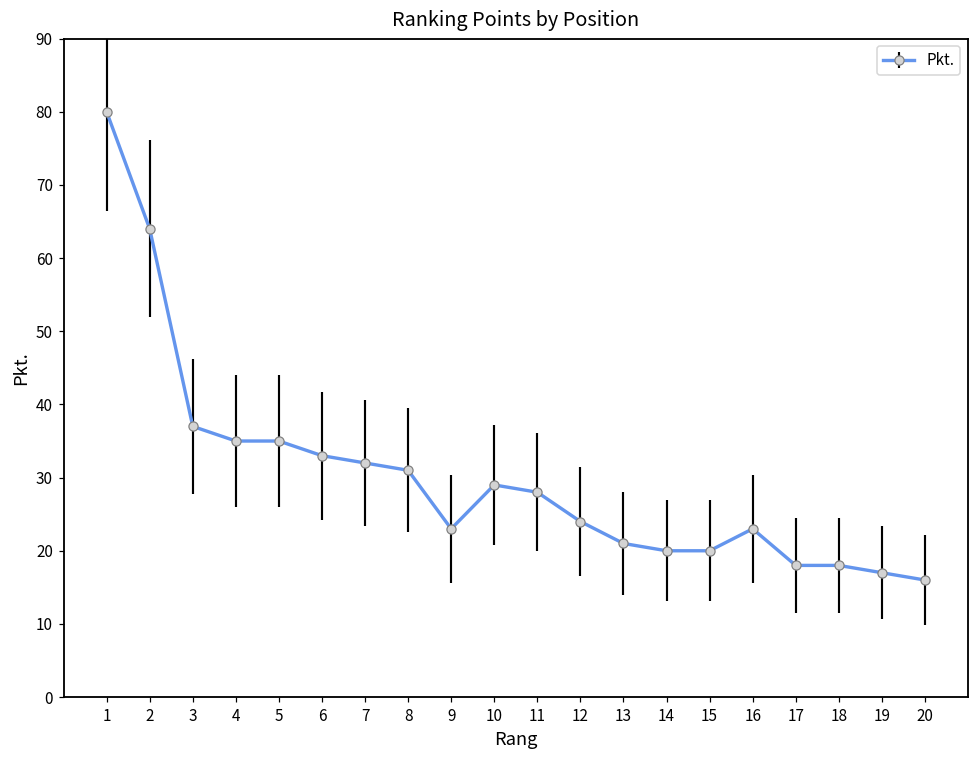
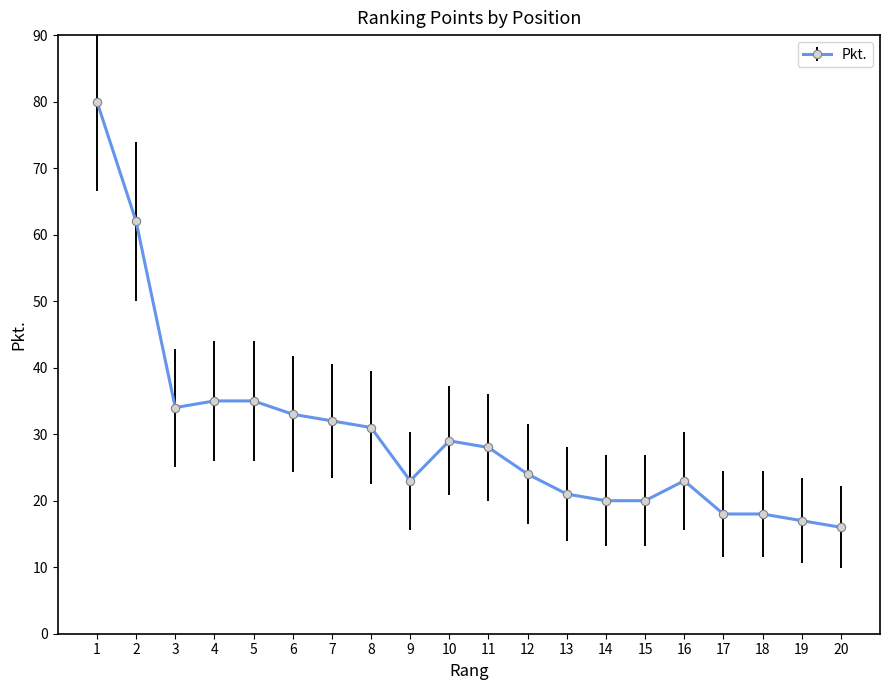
2: 64 -> 62
3: 37 -> 34
